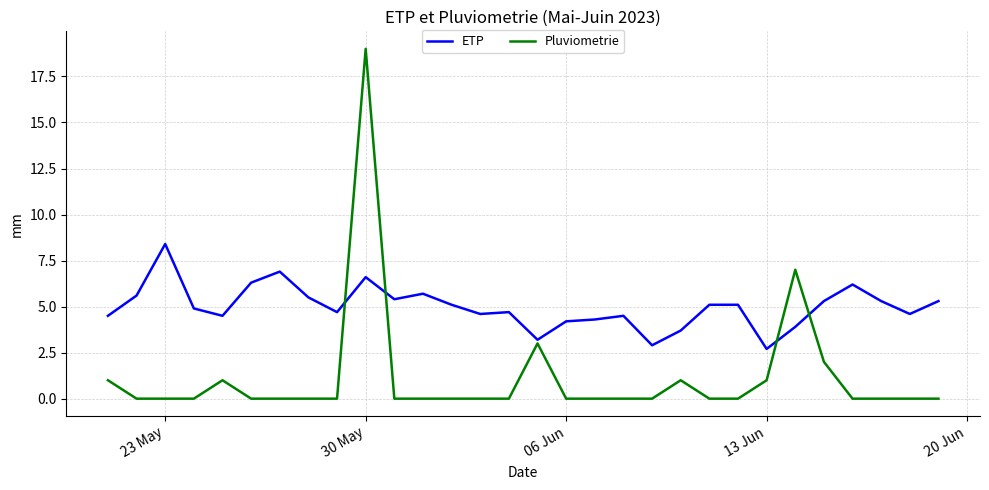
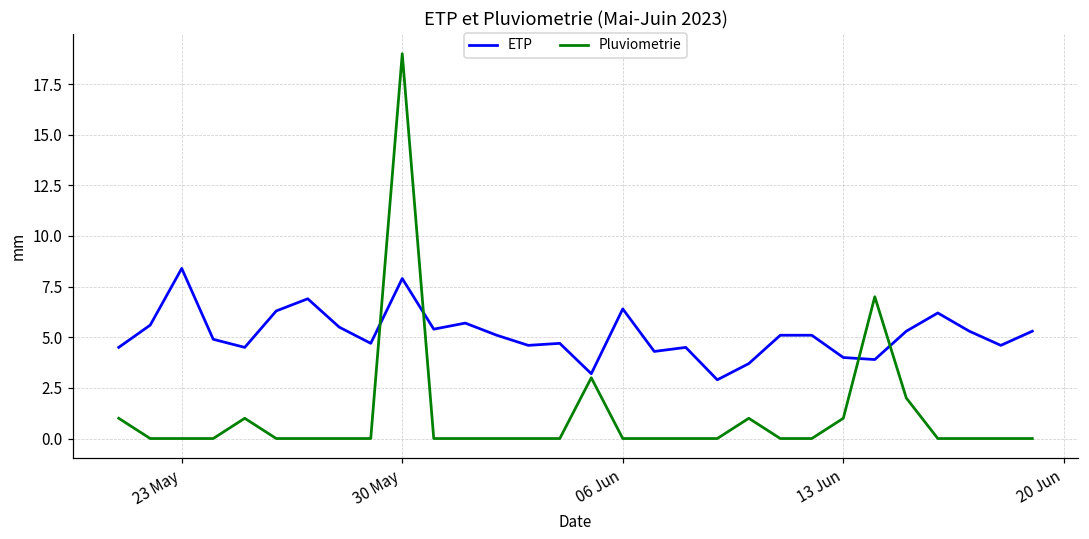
ETP, 30 May: 6.6 -> 7.9
ETP, 06 Jun: 4.2 -> 6.4
ETP, 13 Jun: 2.7 -> 4.0
